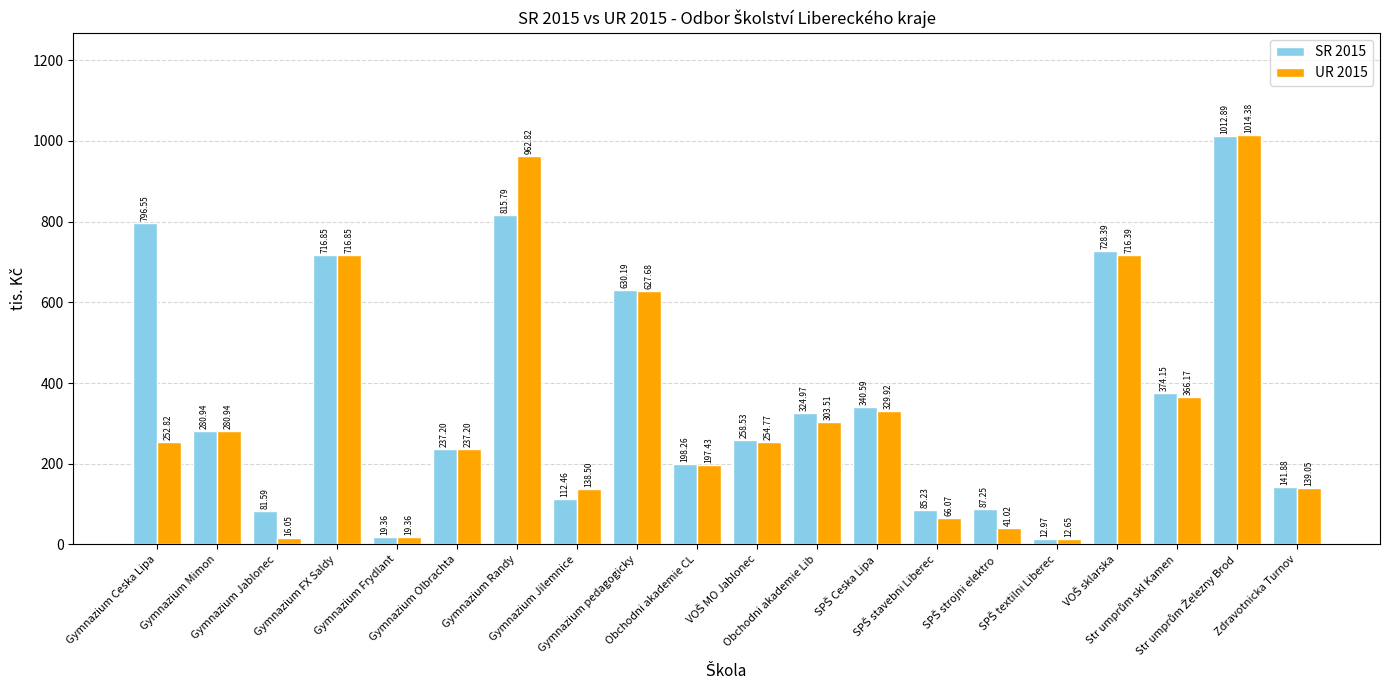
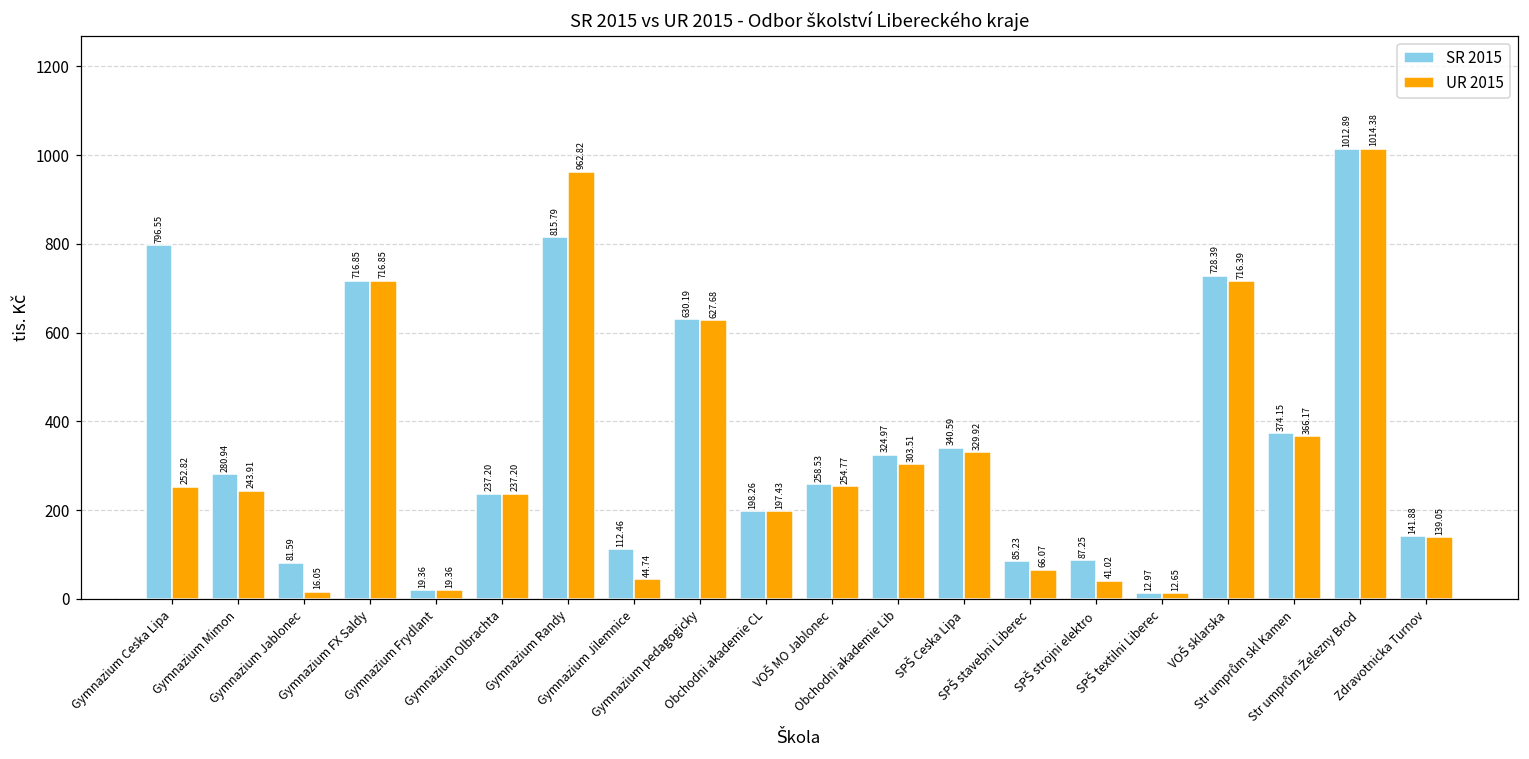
UR 2015, Gymnazium Mimon: 280.94 -> 243.91
UR 2015, Gymnazium Jilemnice: 138.50 -> 44.74
